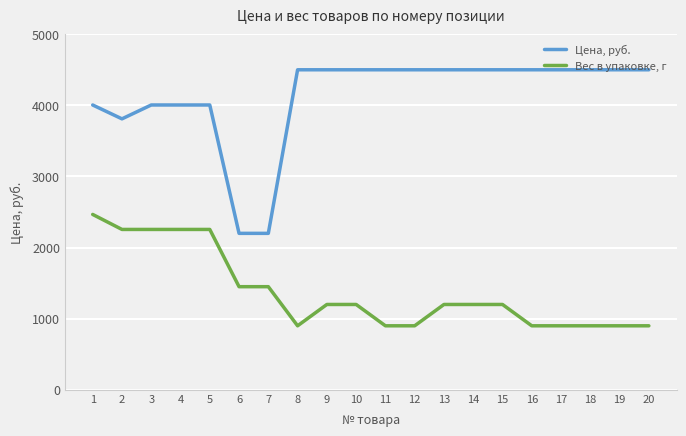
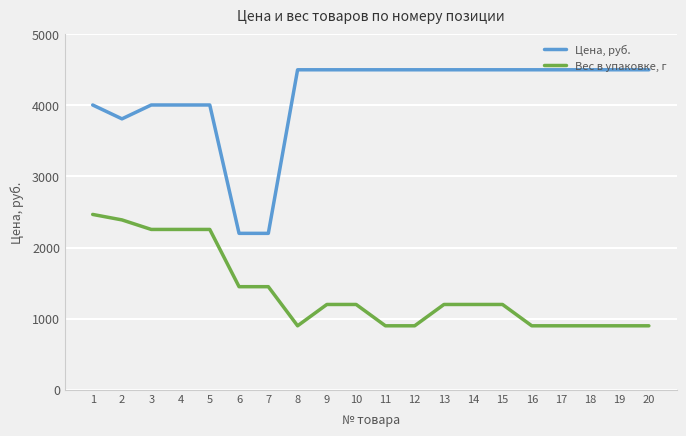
Вес в упаковке, г, 2: 2300 -> 2400
